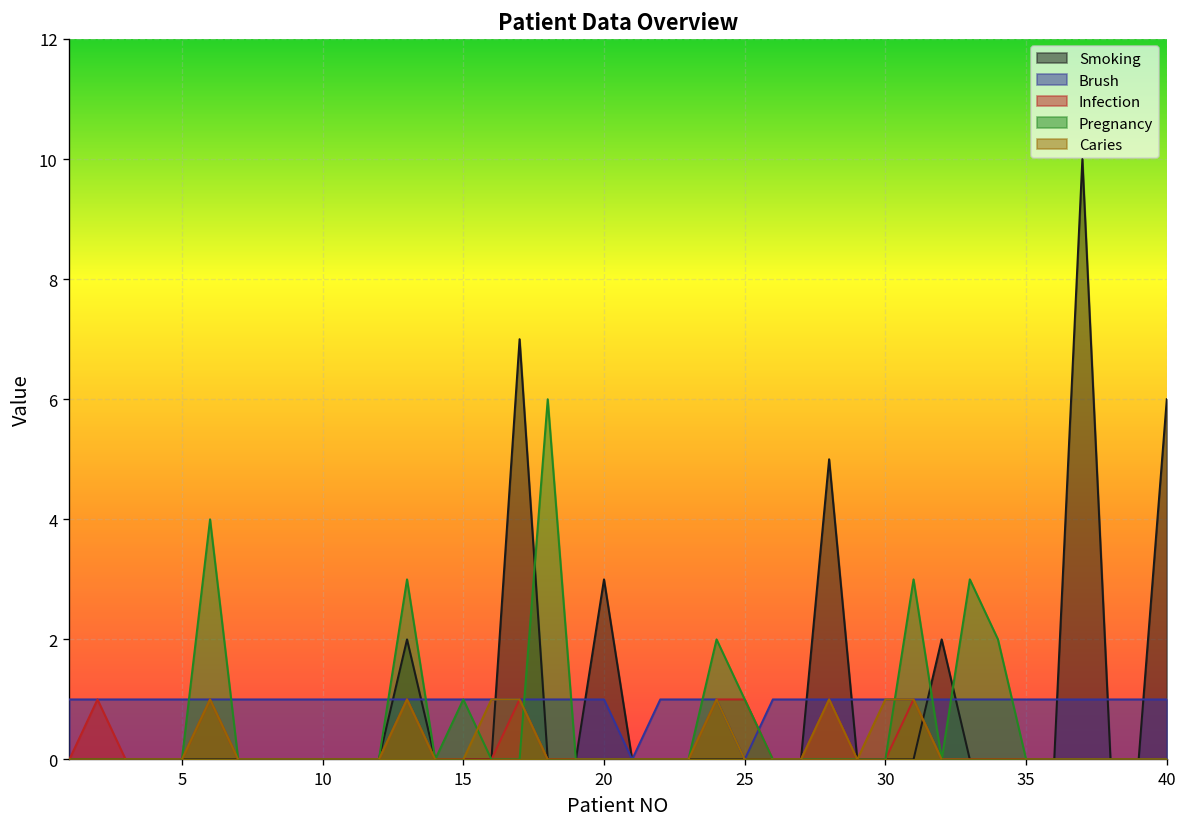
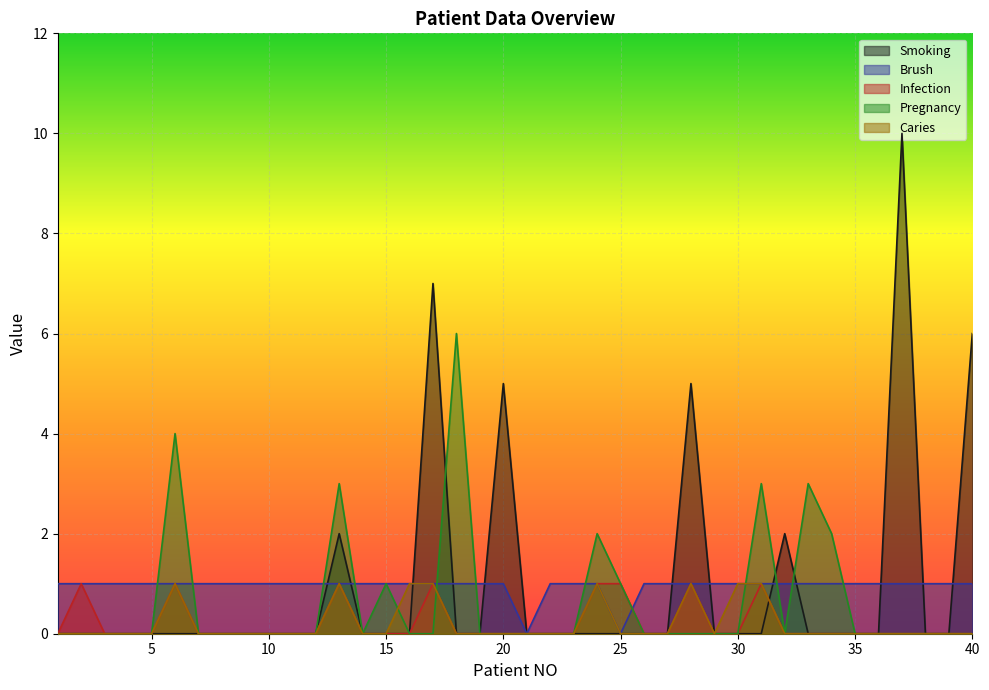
Smoking, 20: 3 -> 5
